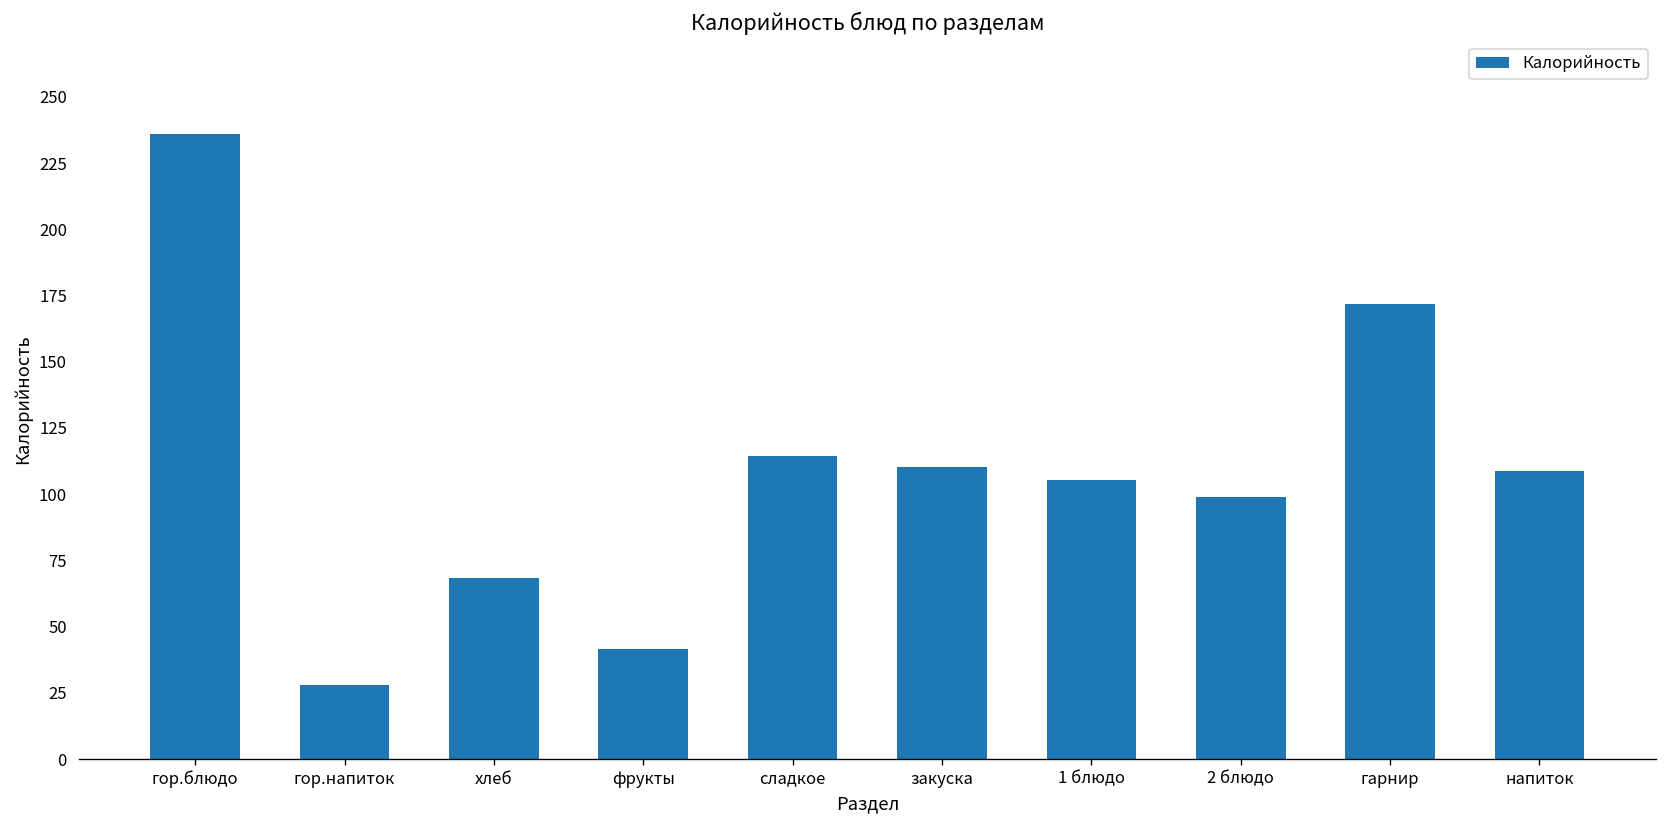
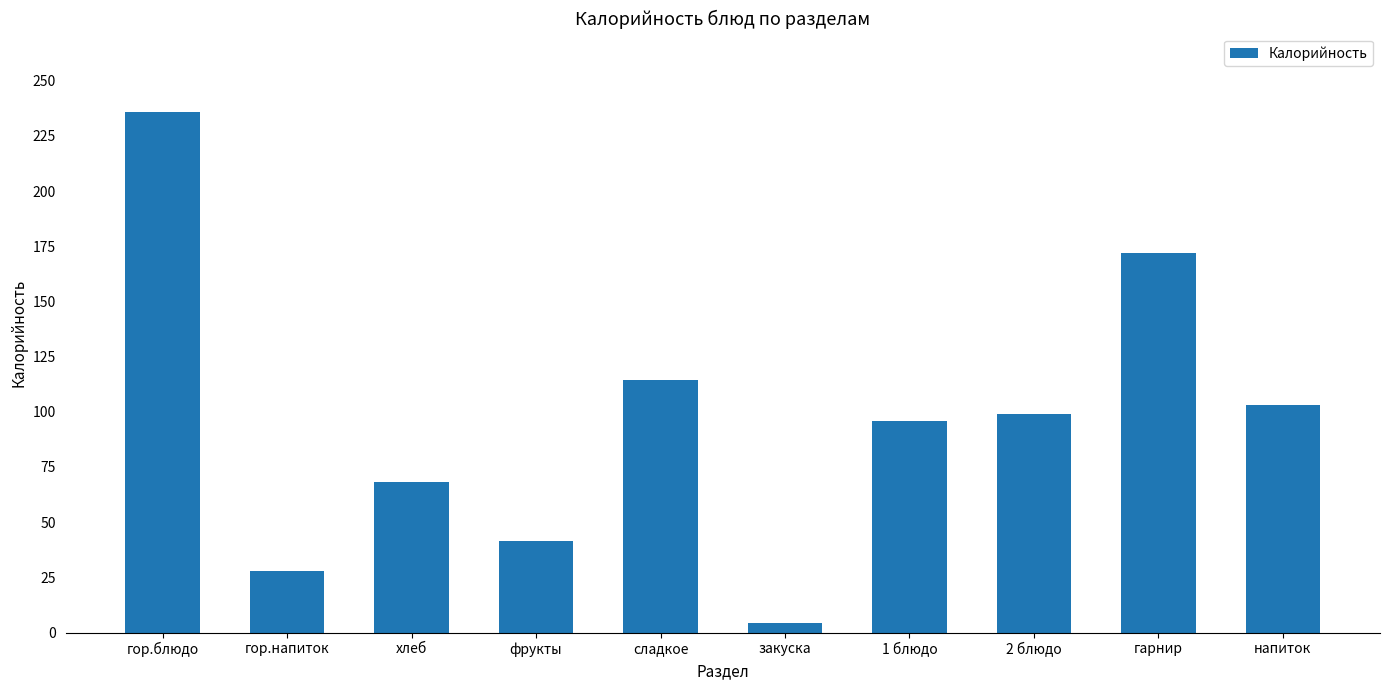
закуска: 110 -> 5
1 блюдо: 106 -> 96
напиток: 109 -> 103
